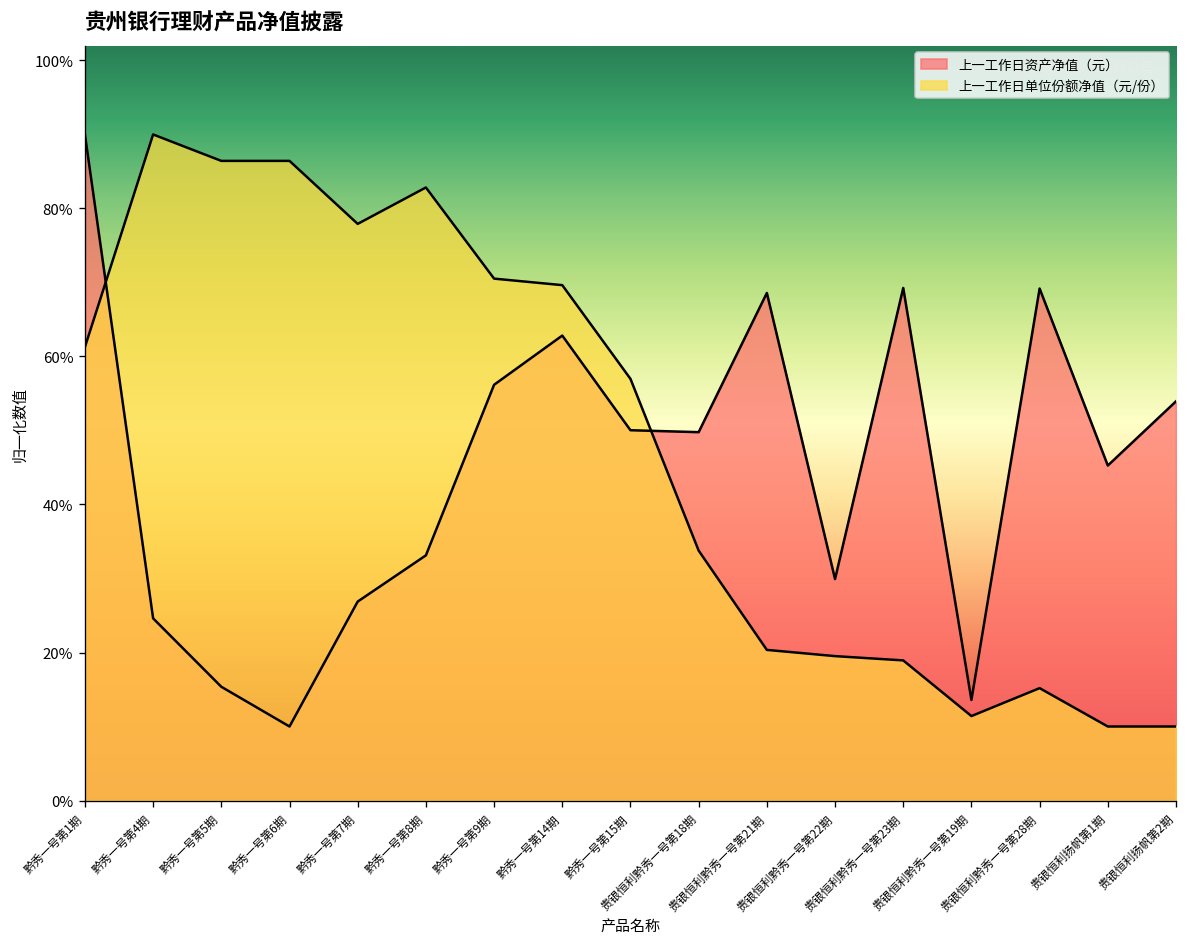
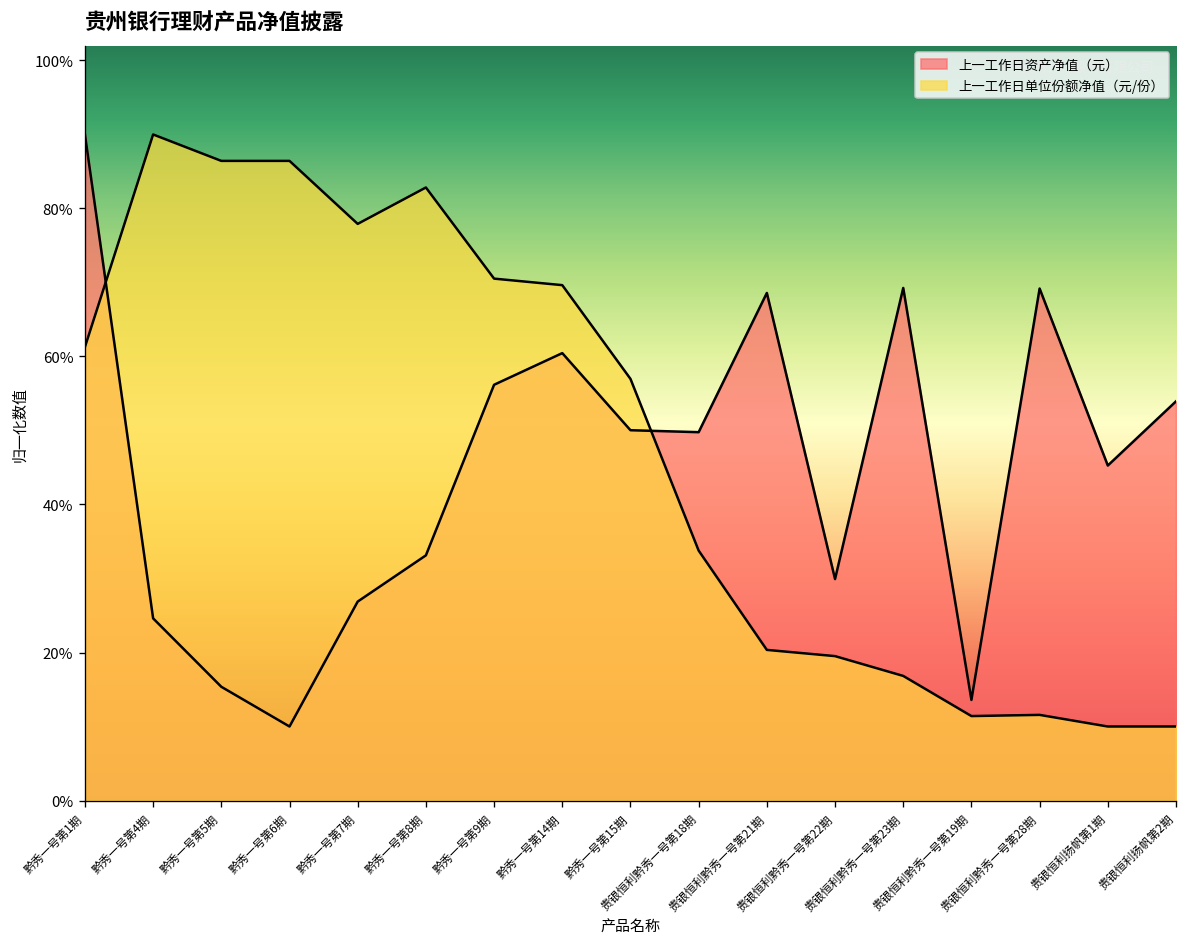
上一工作日资产净值（元）, 黔秀一号第14期: 63% -> 60%
上一工作日单位份额净值（元/份）, 贵银恒利黔秀一号第23期: 19% -> 17%
上一工作日单位份额净值（元/份）, 贵银恒利黔秀一号第28期: 15% -> 12%
